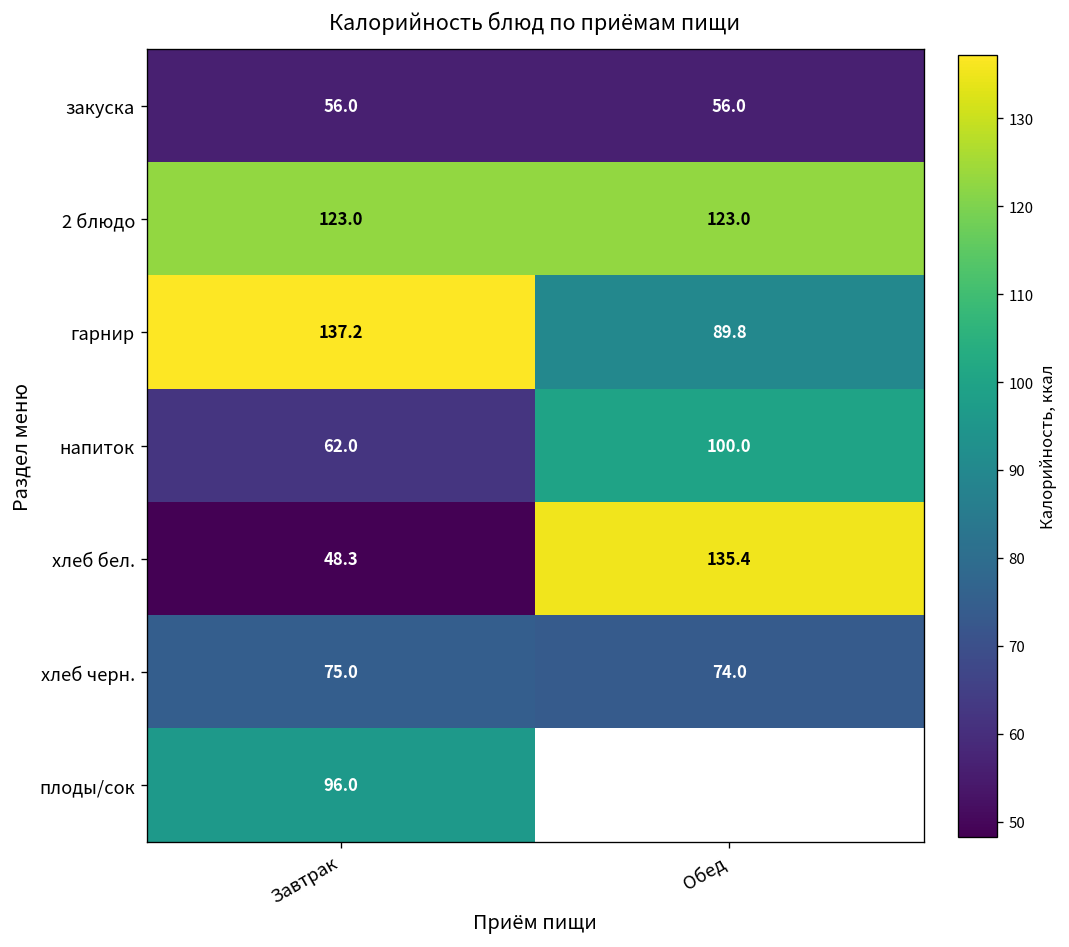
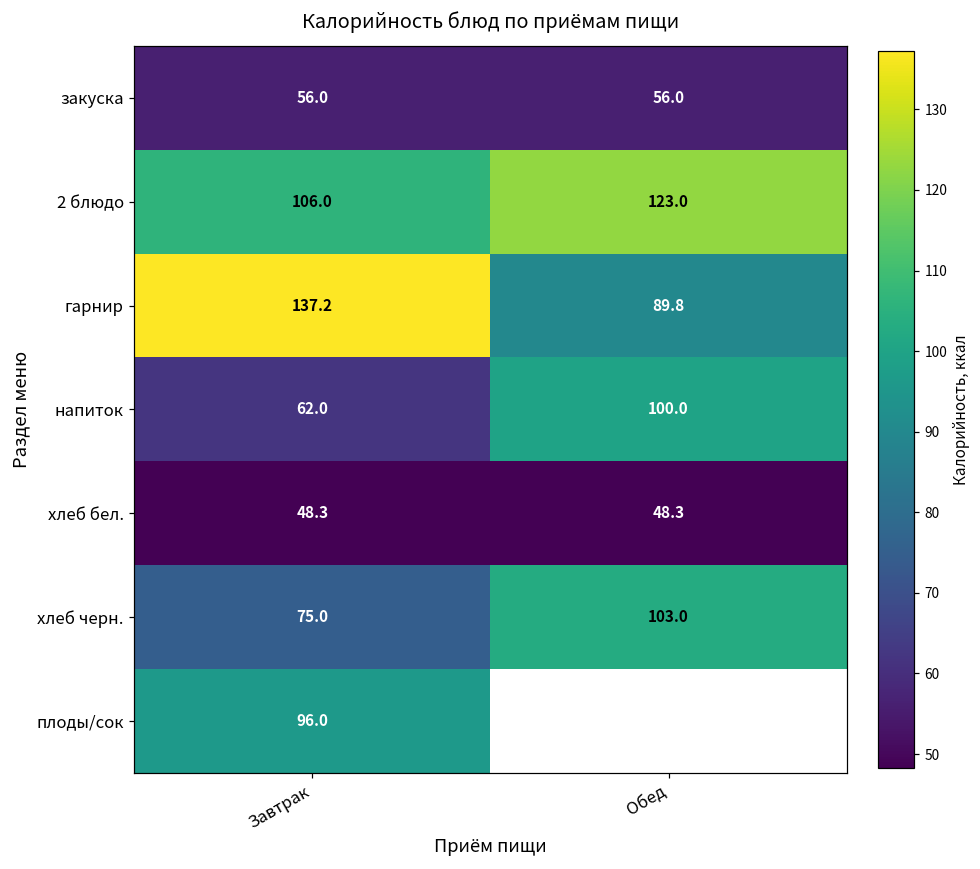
2 блюдо, Завтрак: 123.0 -> 106.0
хлеб бел., Обед: 135.4 -> 48.3
хлеб черн., Обед: 74.0 -> 103.0
